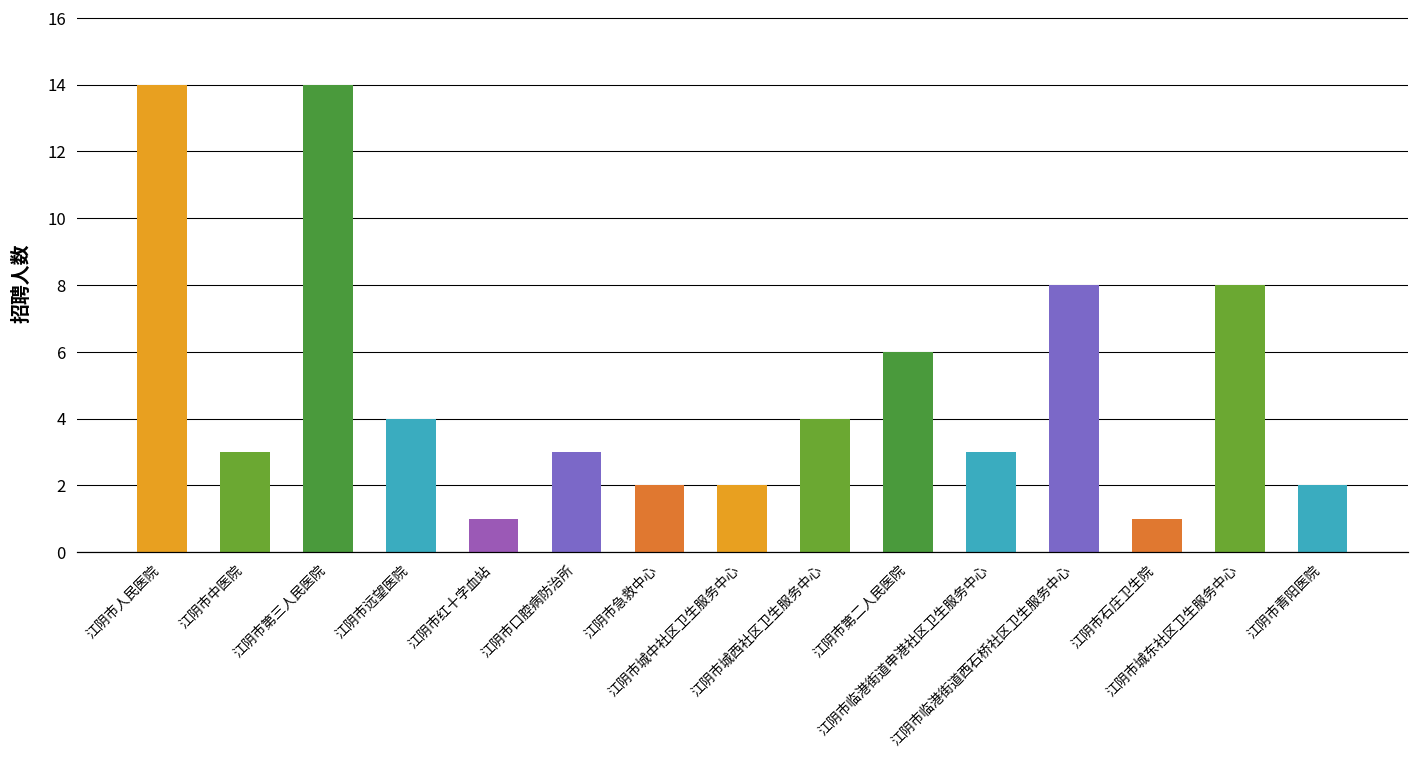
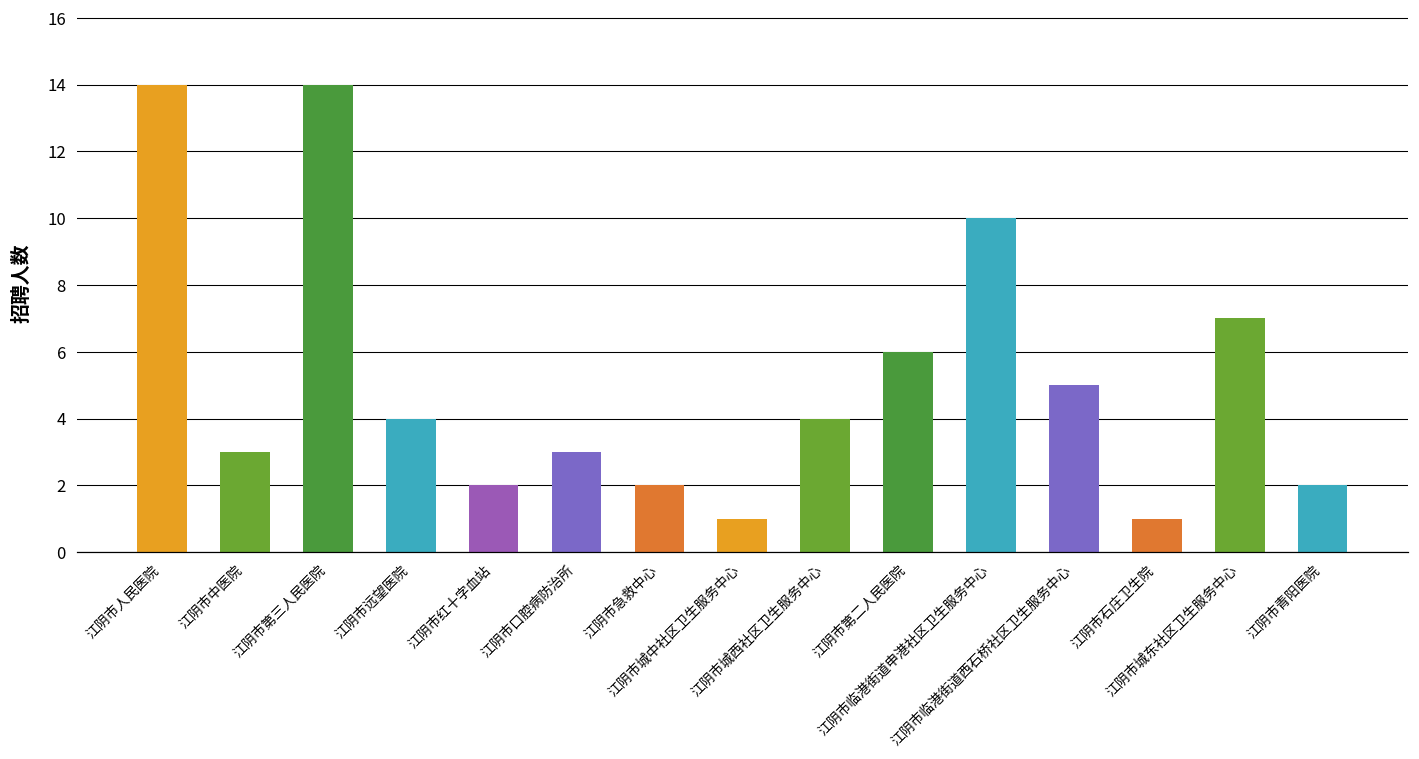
江阴市红十字血站: 1 -> 2
江阴市城中社区卫生服务中心: 2 -> 1
江阴市临港街道申港社区卫生服务中心: 3 -> 10
江阴市临港街道西石桥社区卫生服务中心: 8 -> 5
江阴市城东社区卫生服务中心: 8 -> 7
